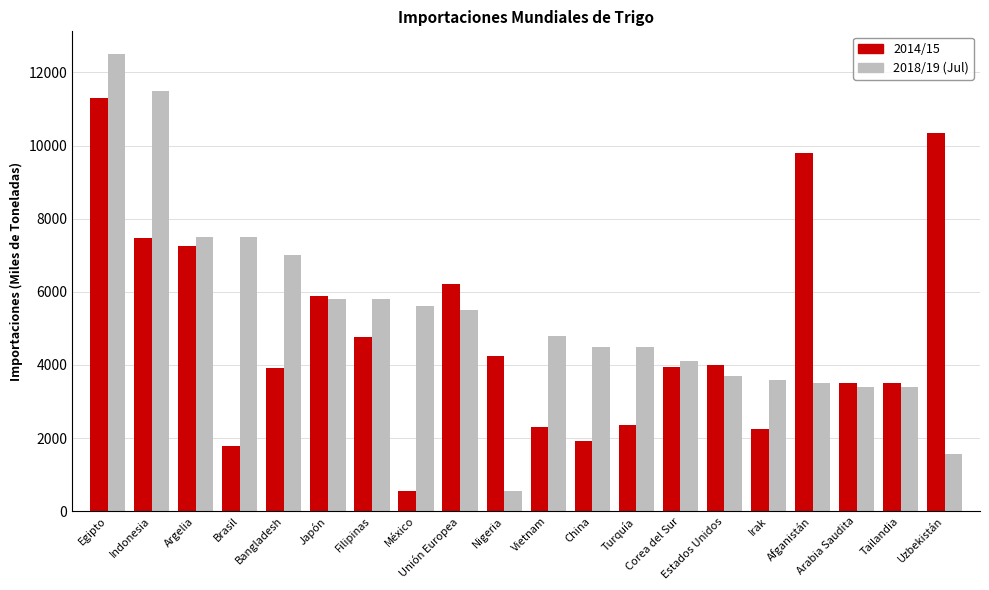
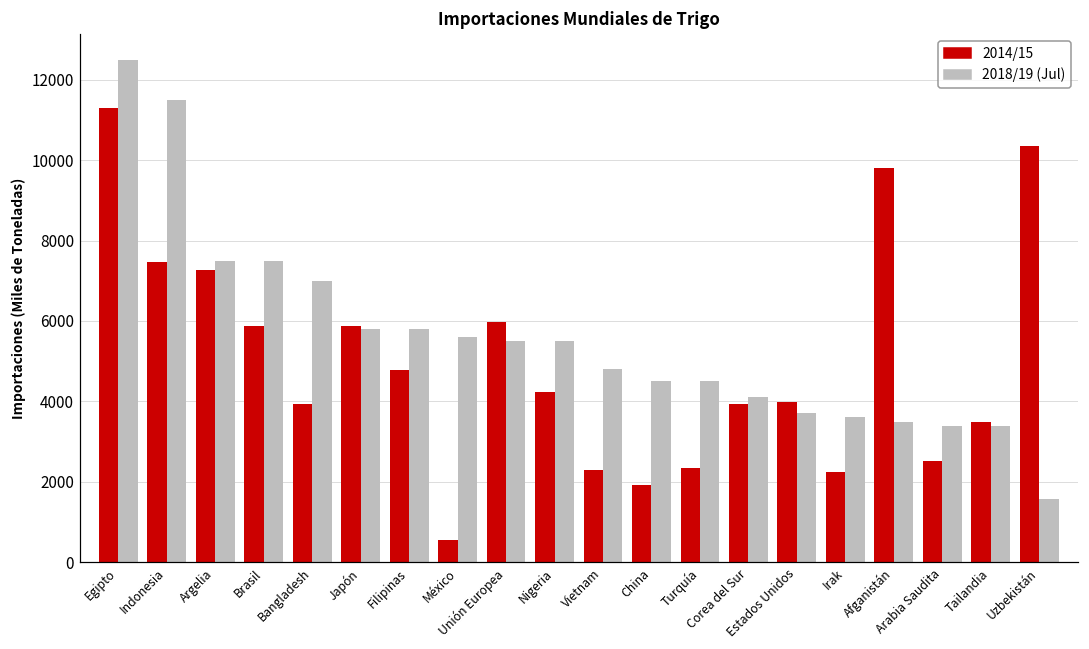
2014/15, Brasil: 1800 -> 5900
2014/15, Unión Europea: 6200 -> 6000
2018/19 (Jul), Nigeria: 500 -> 5500
2014/15, Arabia Saudita: 3500 -> 2500
